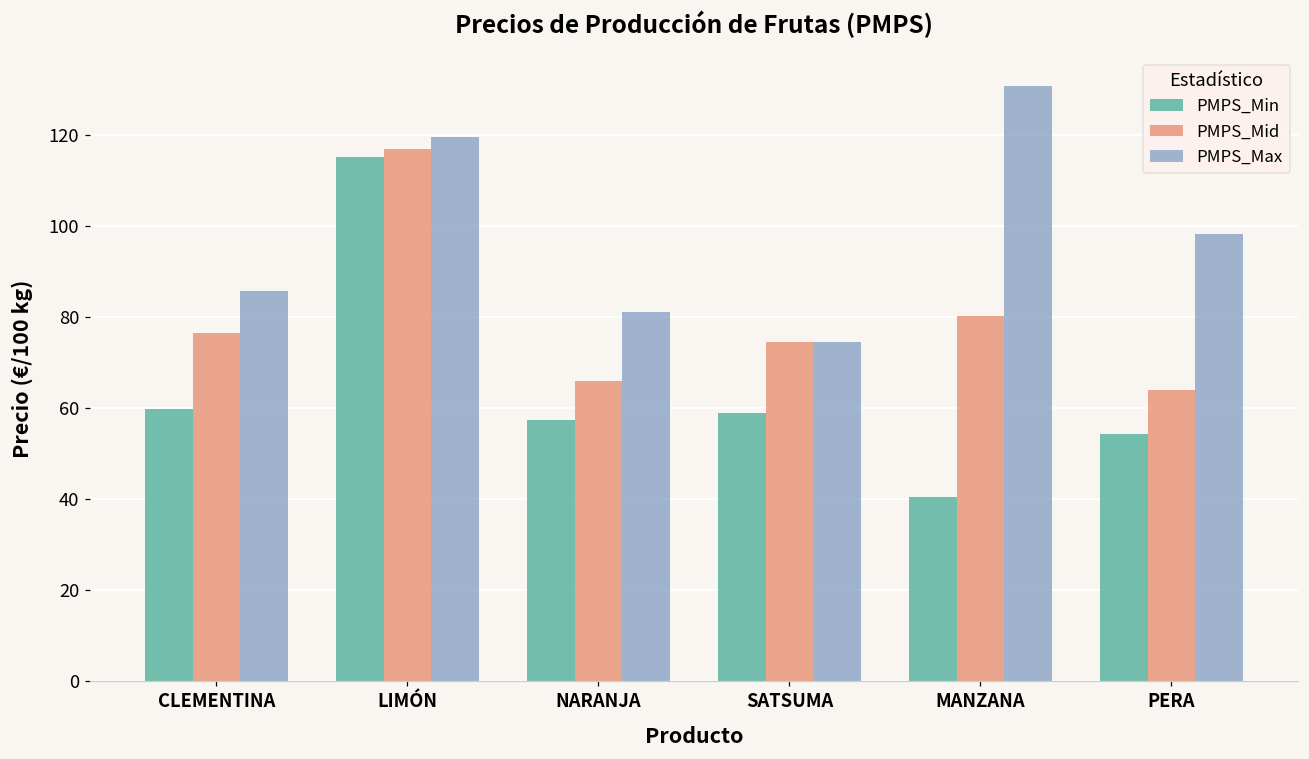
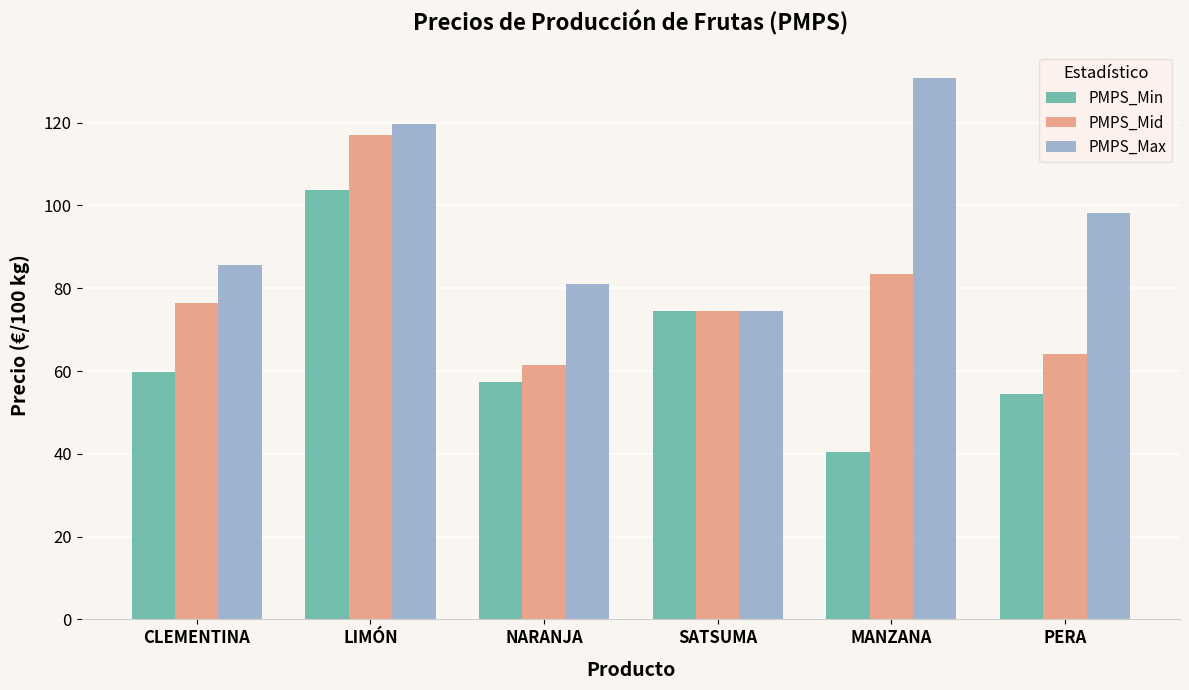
PMPS_Min, LIMÓN: 115 -> 104
PMPS_Mid, NARANJA: 66 -> 62
PMPS_Min, SATSUMA: 59 -> 74
PMPS_Mid, MANZANA: 80 -> 83
